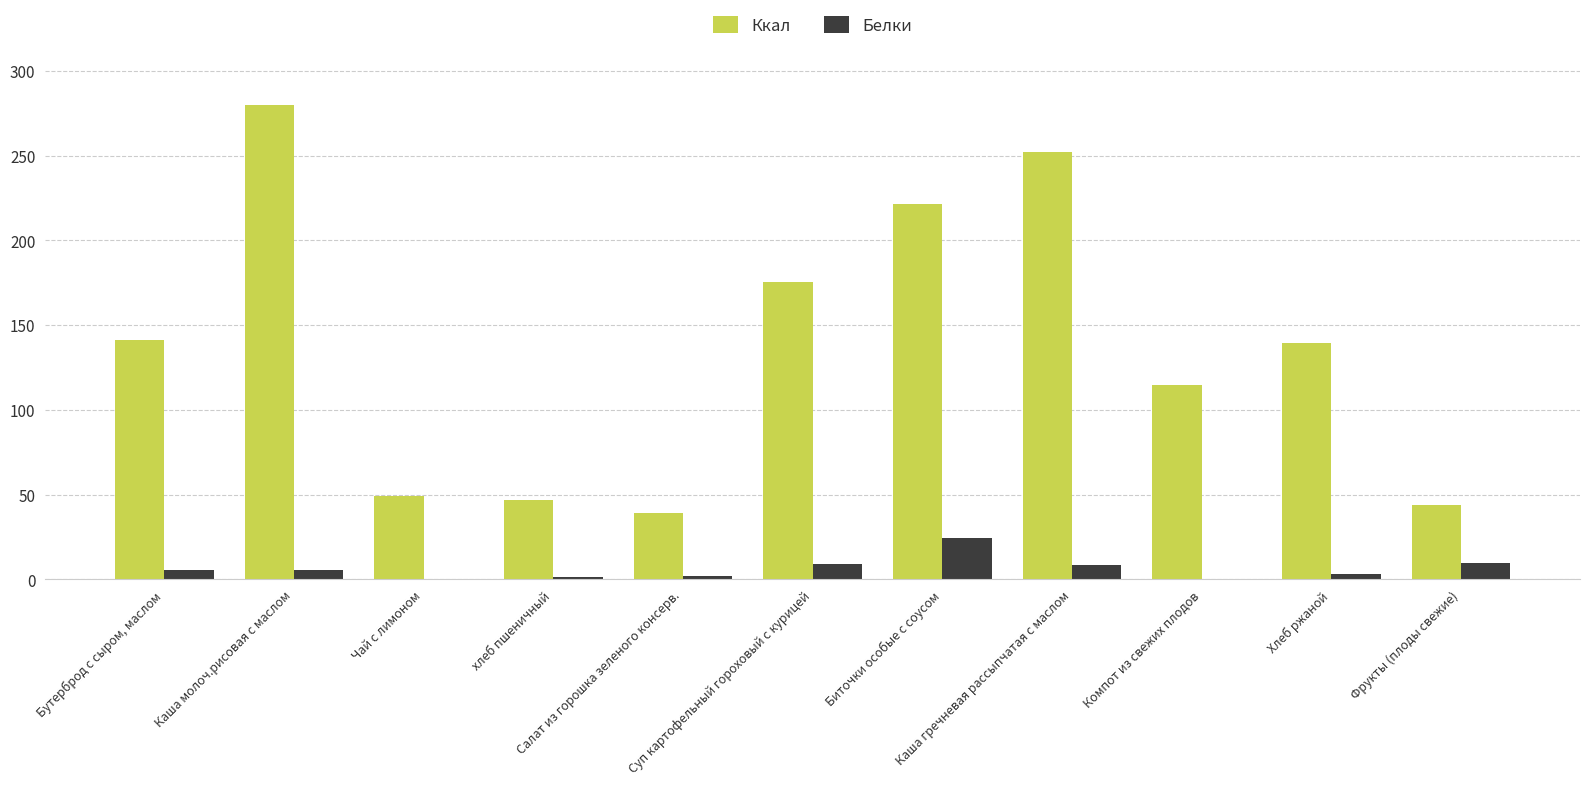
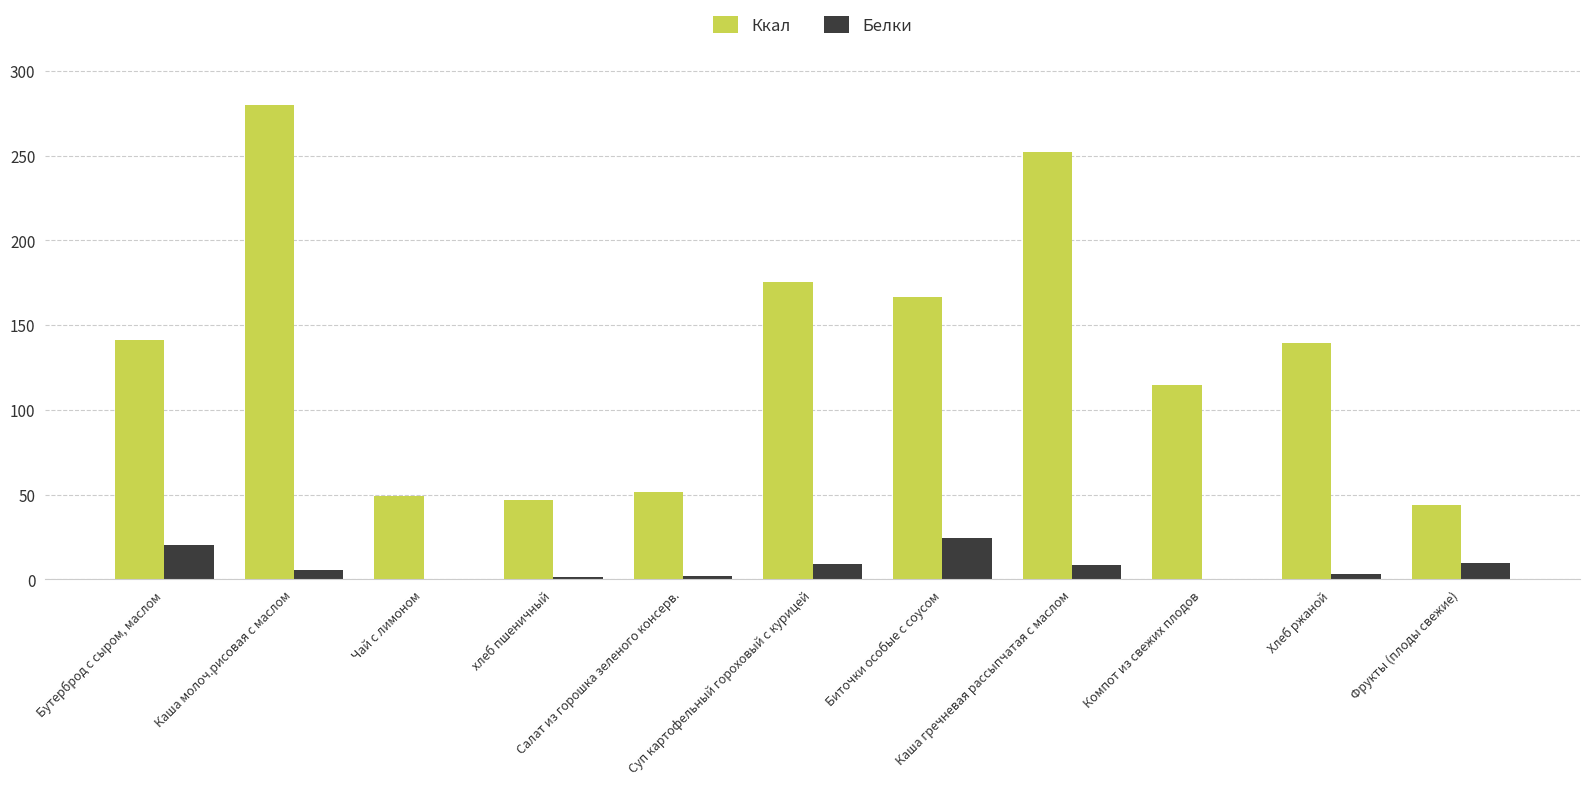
Белки, Бутерброд с сыром, маслом: 5 -> 20
Ккал, Салат из горошка зеленого консерв.: 39 -> 52
Ккал, Биточки особые с соусом: 221 -> 167
